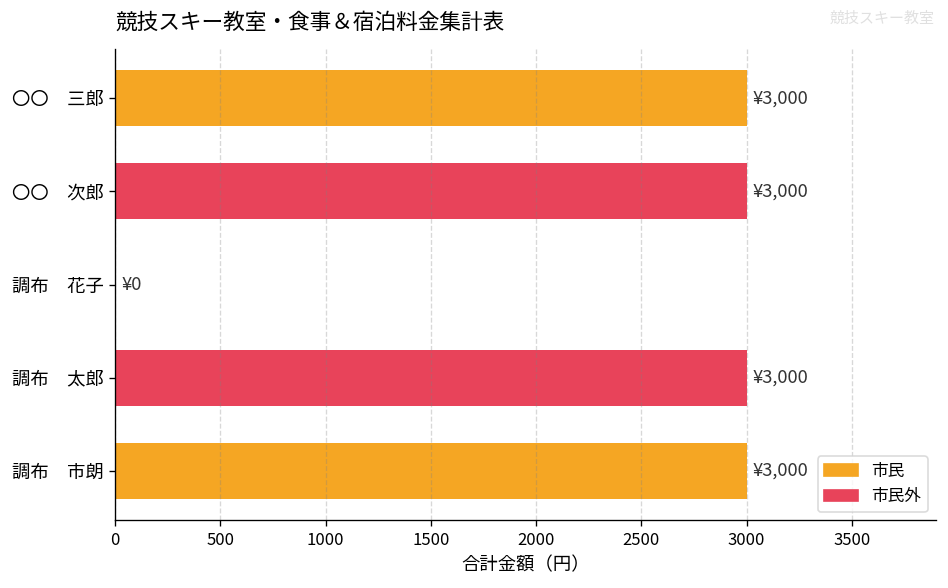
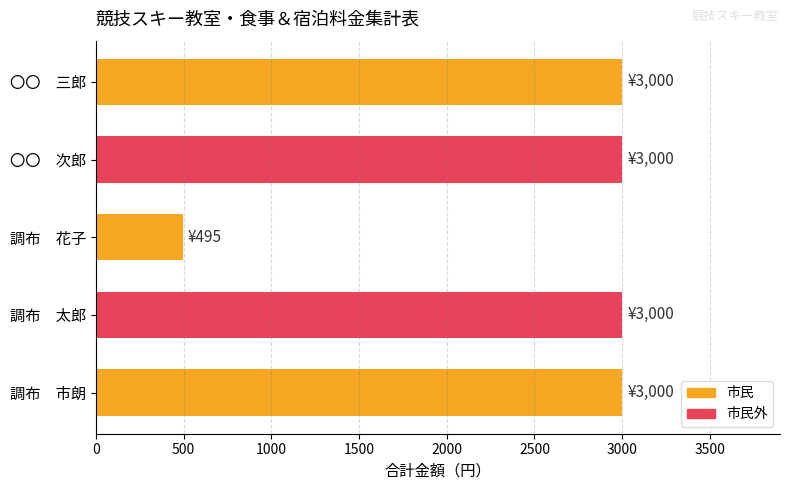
調布 花子: ¥0 -> ¥495
